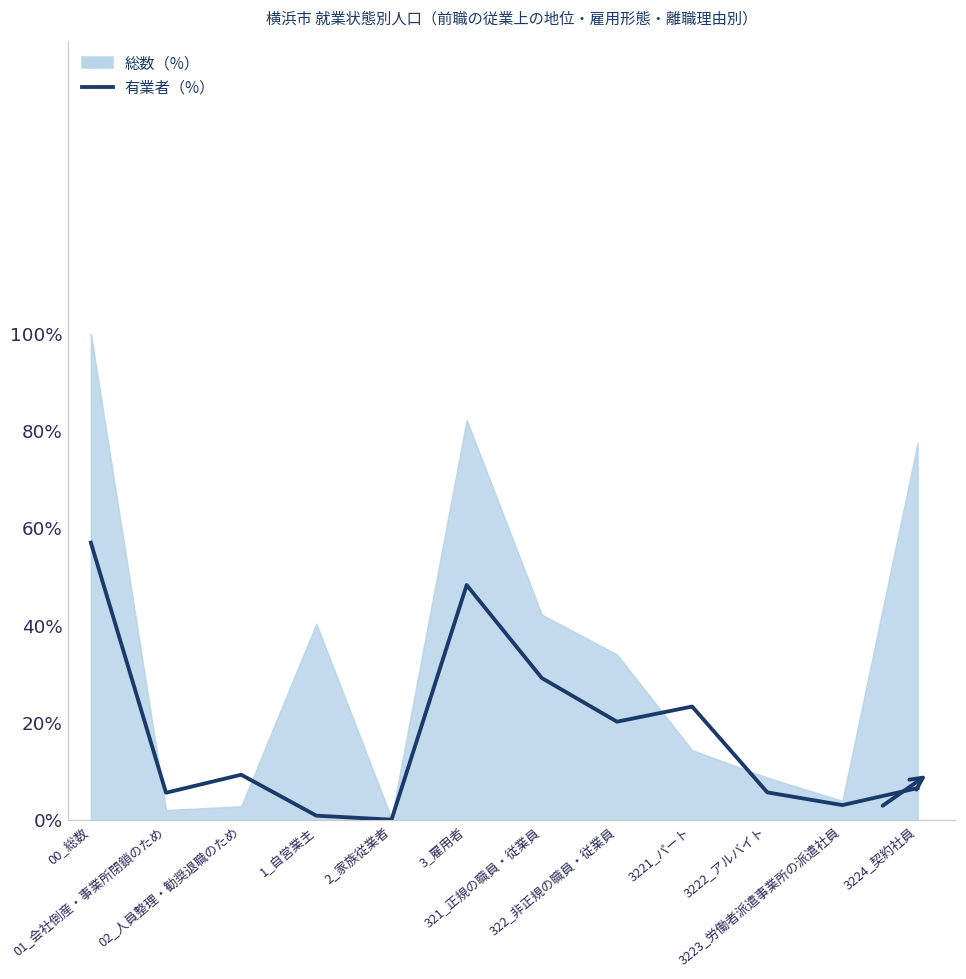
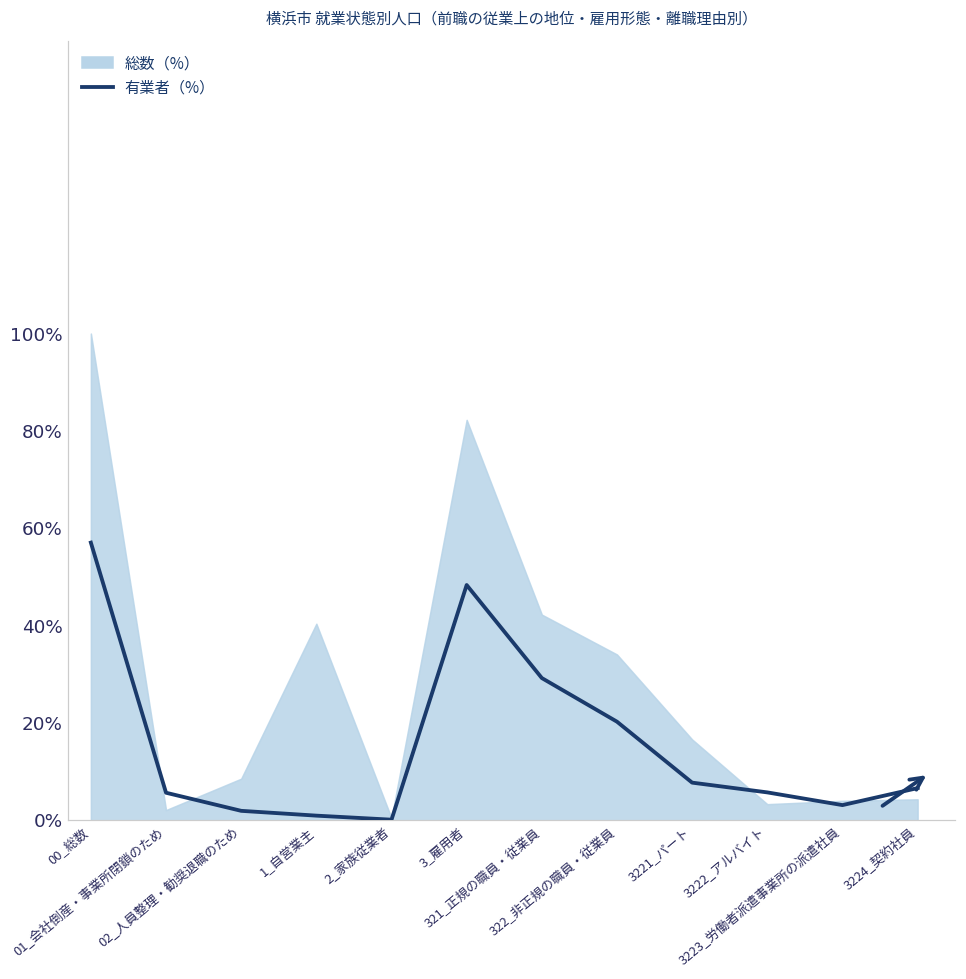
有業者（%）, 02_人員整理・勧奨退職のため: 9% -> 2%
総数（%）, 02_人員整理・勧奨退職のため: 3% -> 9%
有業者（%）, 3221_パート: 23% -> 8%
総数（%）, 3221_パート: 14% -> 17%
総数（%）, 3222_アルバイト: 9% -> 3%
総数（%）, 3224_契約社員: 78% -> 4%
